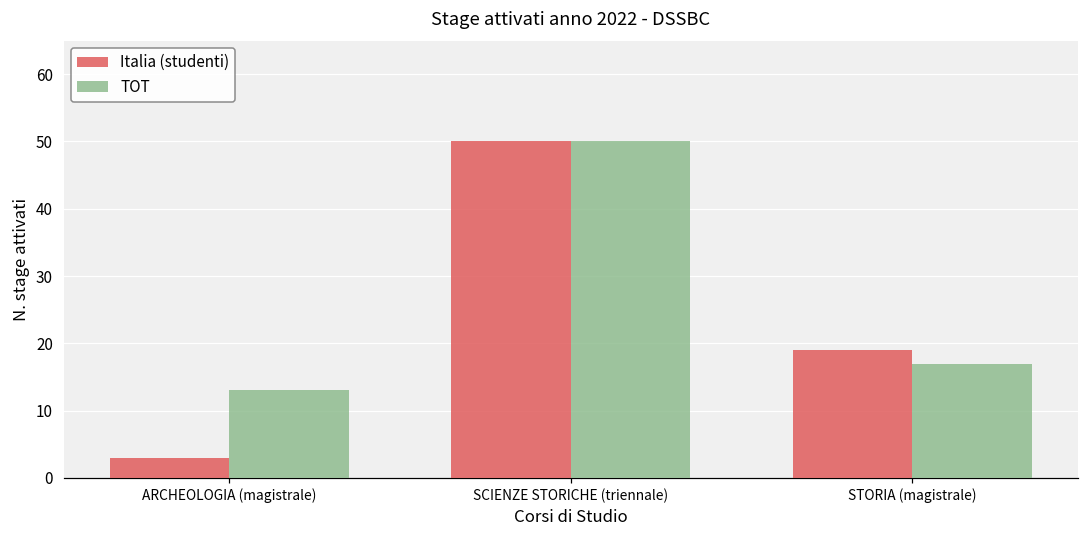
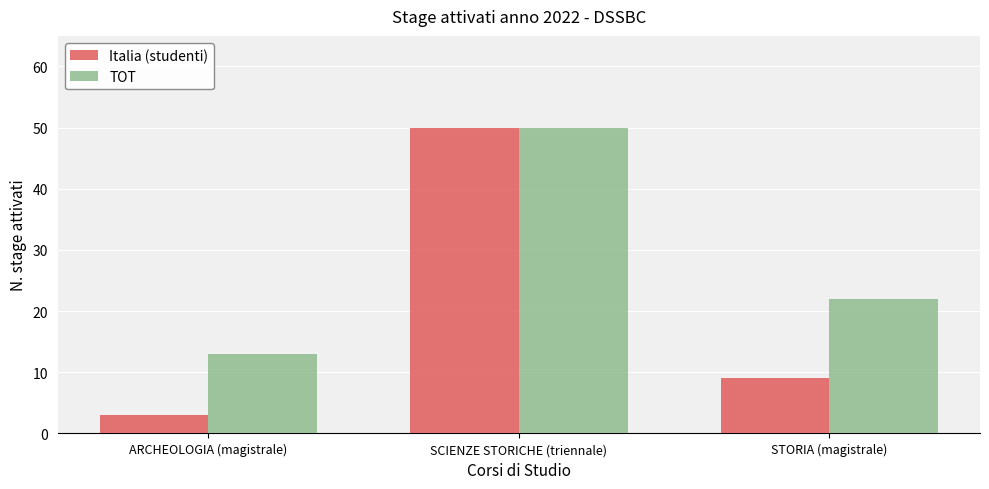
Italia (studenti), STORIA (magistrale): 19 -> 9
TOT, STORIA (magistrale): 17 -> 22
